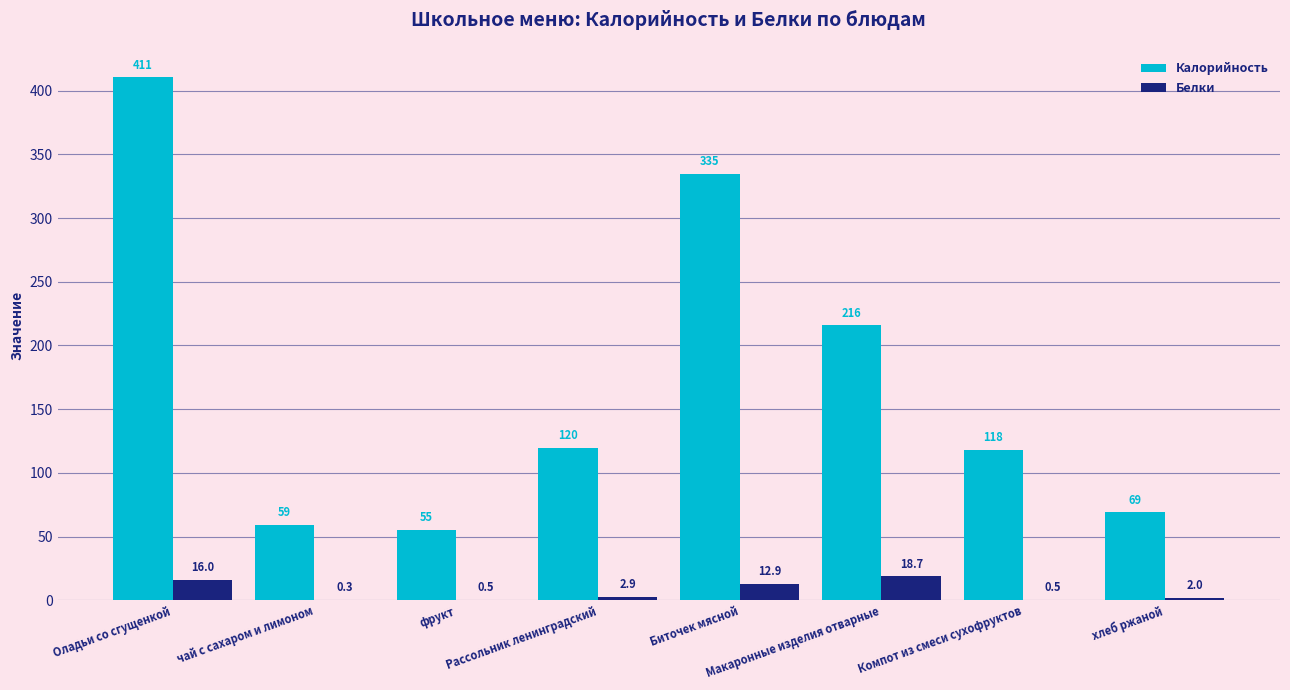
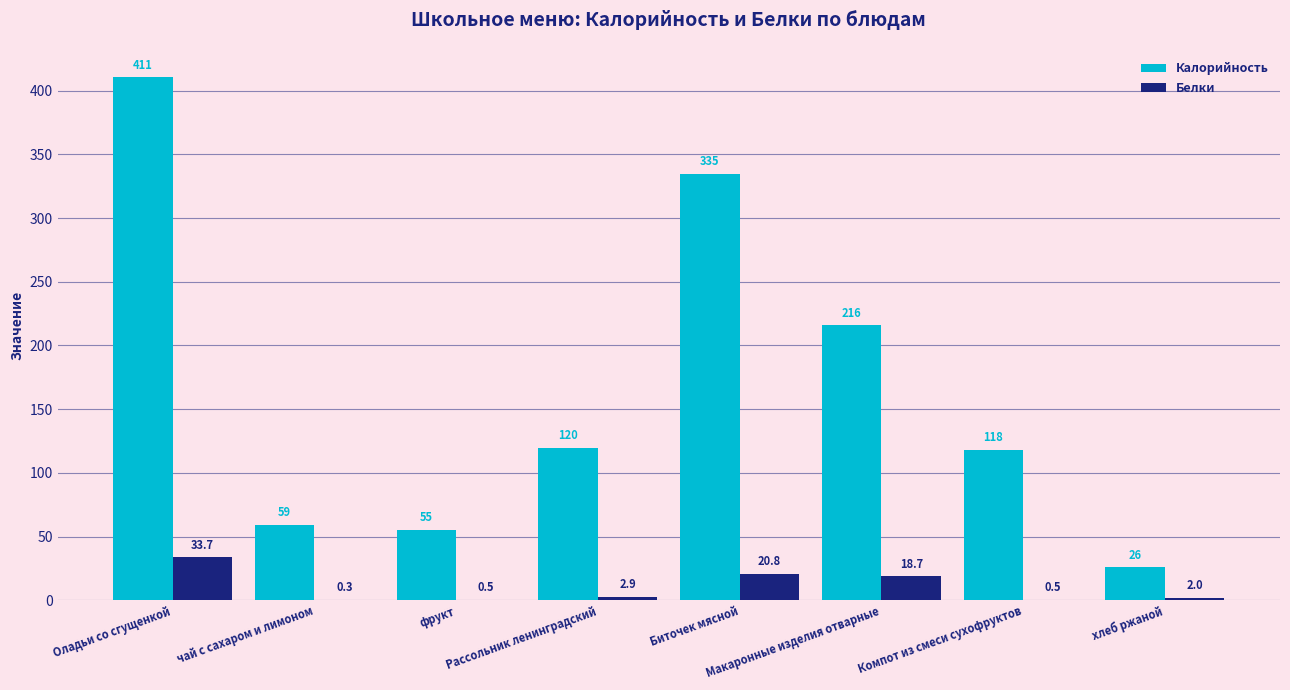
Белки, Оладьи со сгущенкой: 16.0 -> 33.7
Белки, Биточек мясной: 12.9 -> 20.8
Калорийность, хлеб ржаной: 69 -> 26
